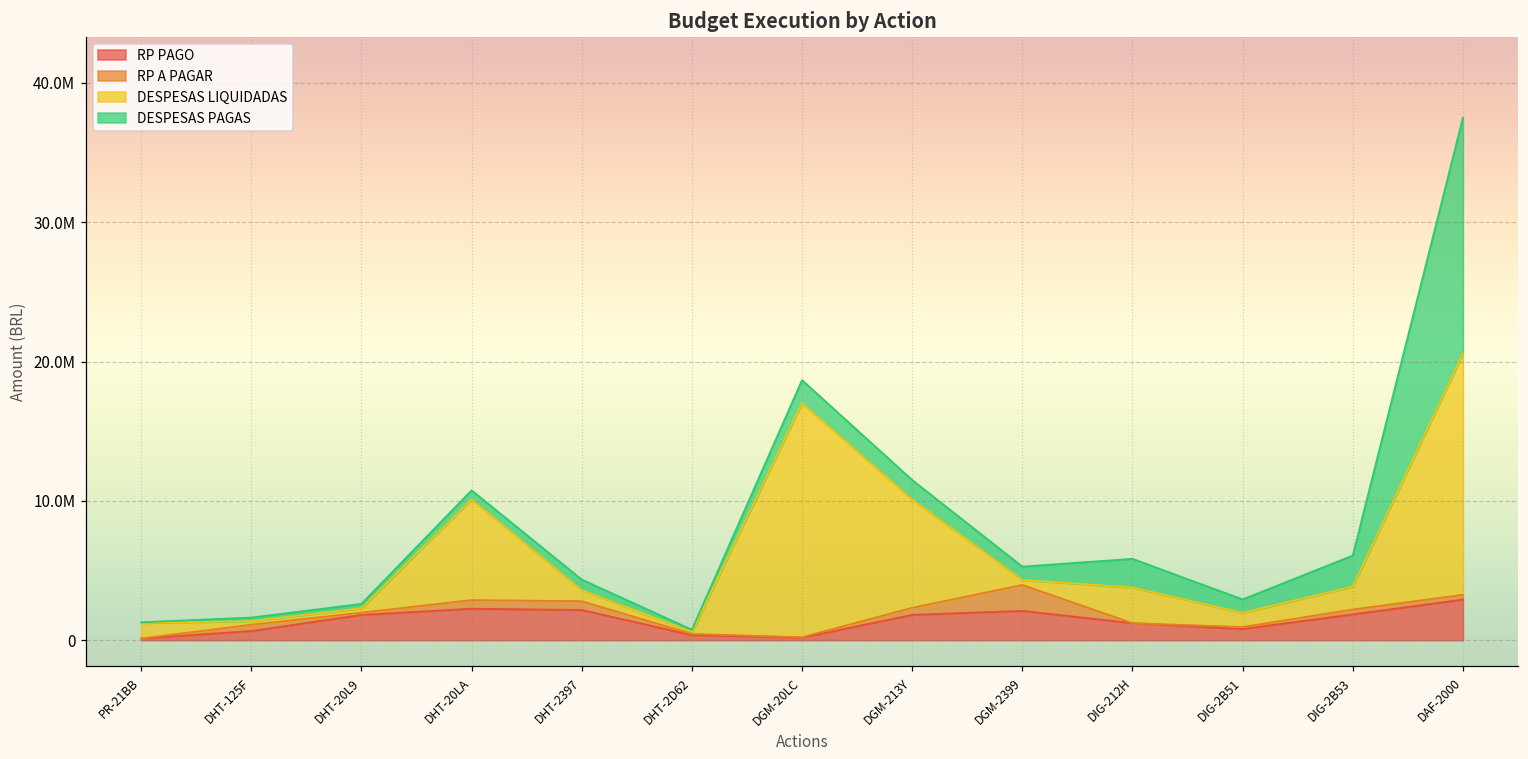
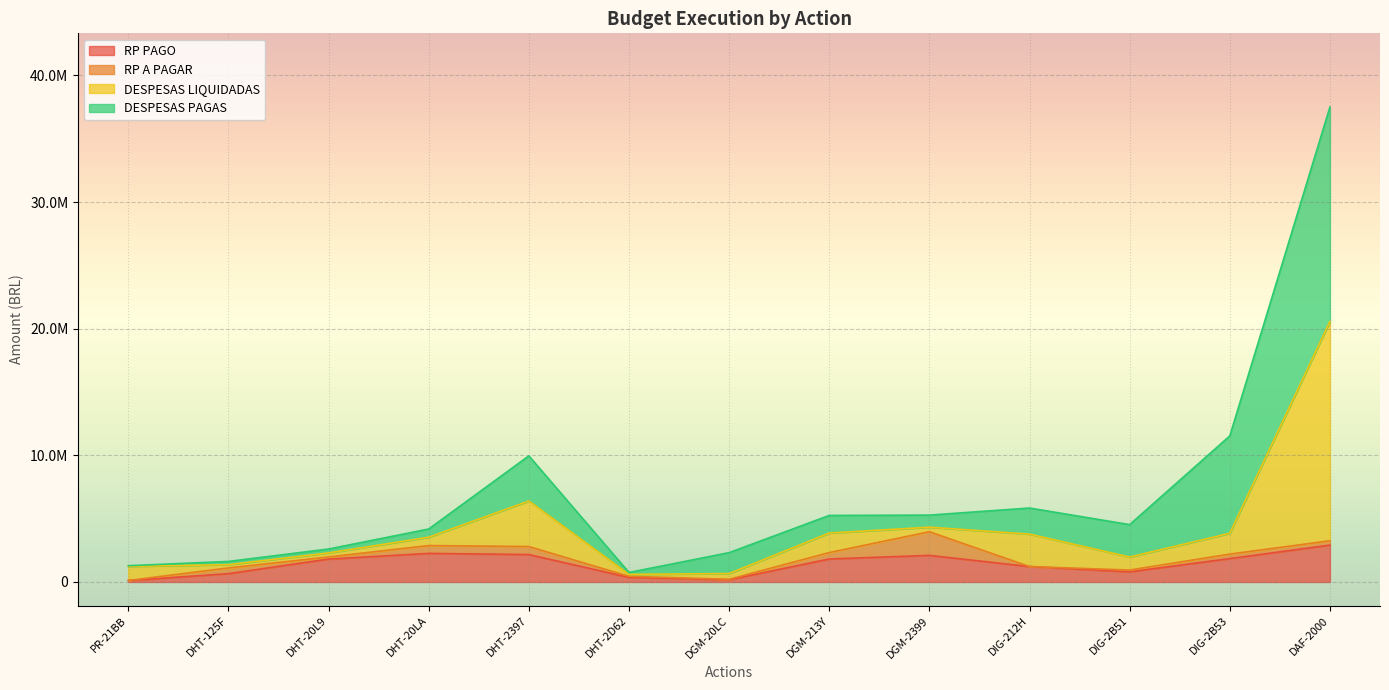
DESPESAS LIQUIDADAS, DHT-20LA: 7200000 -> 700000
DESPESAS LIQUIDADAS, DHT-2397: 800000 -> 3600000
DESPESAS PAGAS, DHT-2397: 800000 -> 3600000
DESPESAS LIQUIDADAS, DGM-20LC: 16800000 -> 500000
DESPESAS LIQUIDADAS, DGM-213Y: 7800000 -> 1500000
DESPESAS PAGAS, DIG-2B51: 1000000 -> 2600000
DESPESAS PAGAS, DIG-2B53: 2200000 -> 7700000
